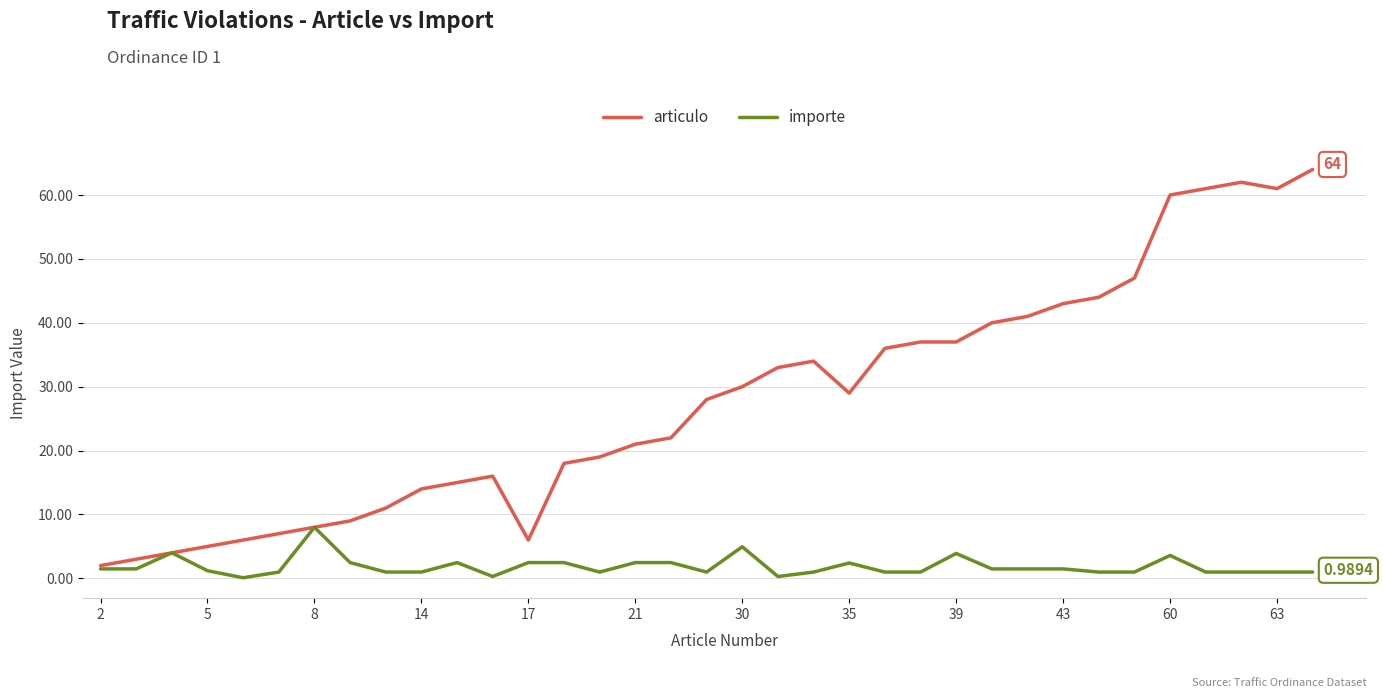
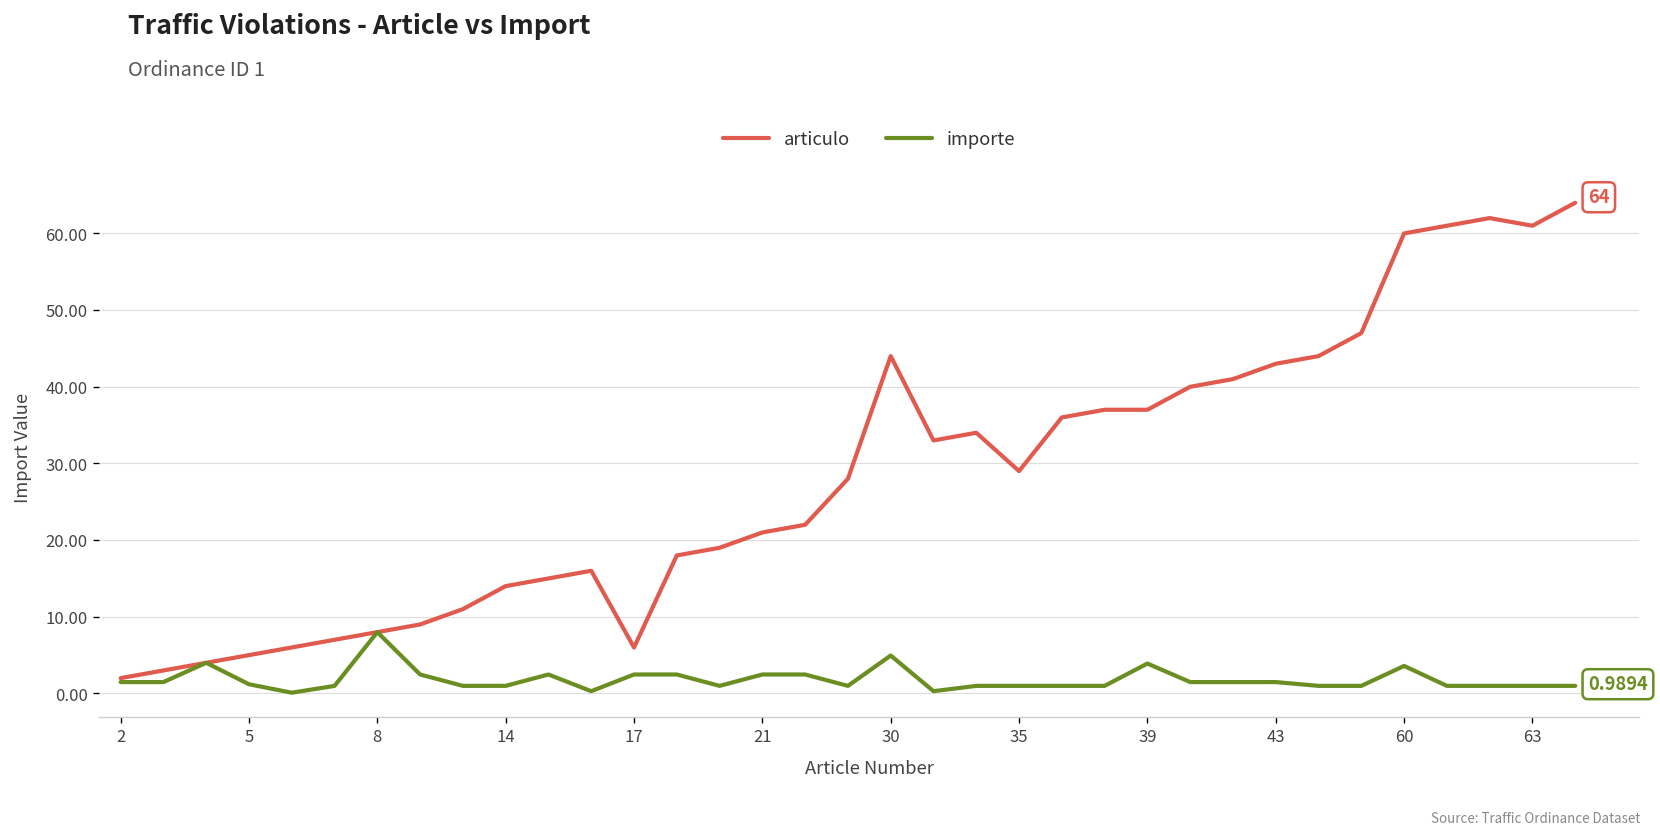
articulo, 30: 30 -> 44
importe, 35: 2 -> 1
